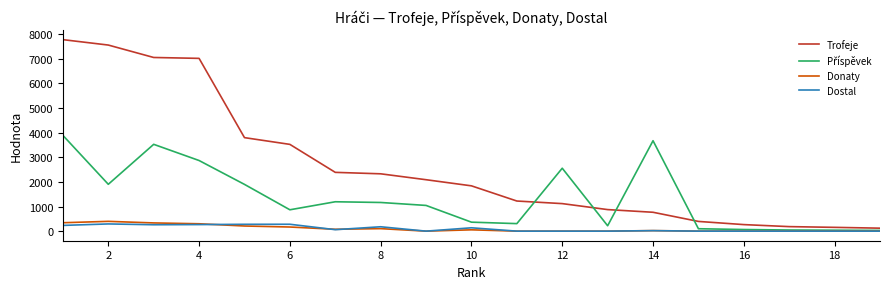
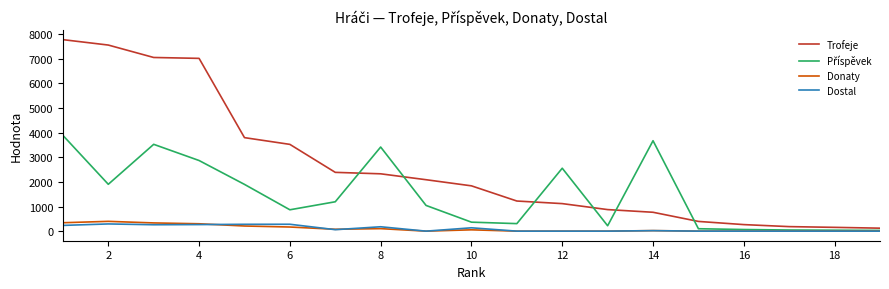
Příspěvek, 8: 1200 -> 3400
